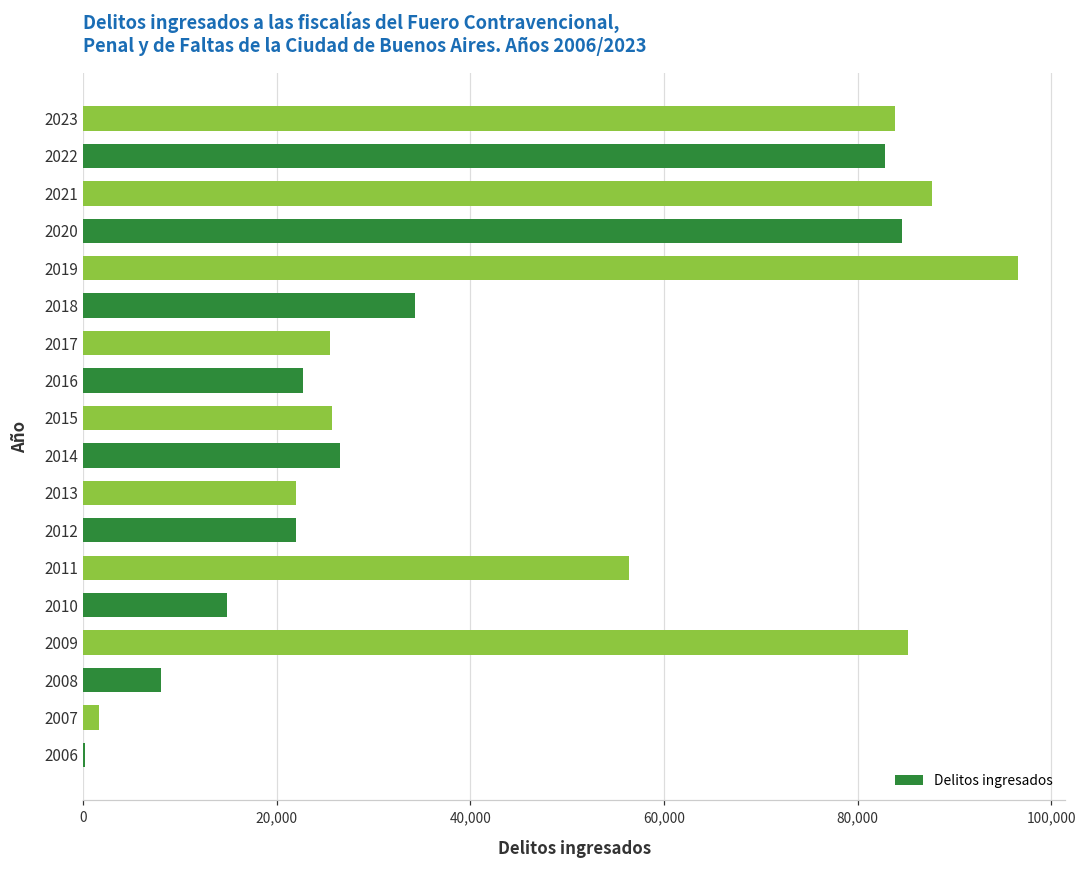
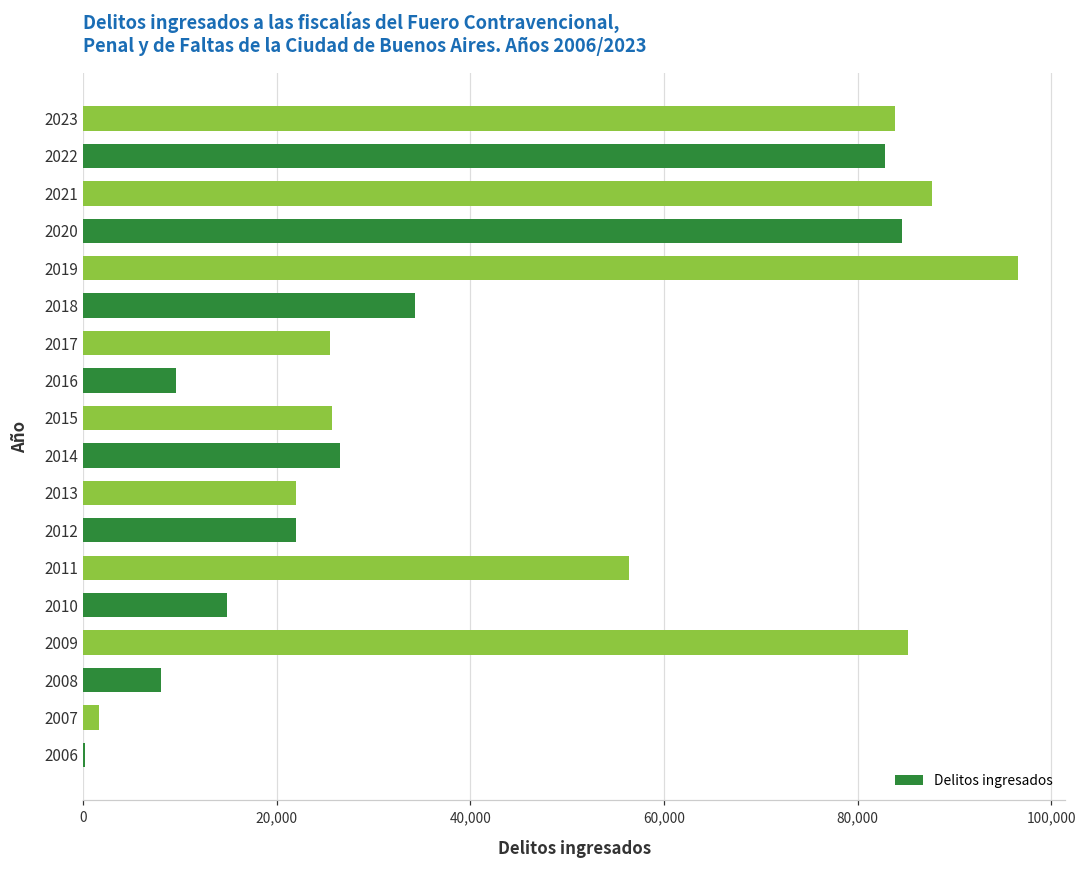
2016: 23,000 -> 10,000
